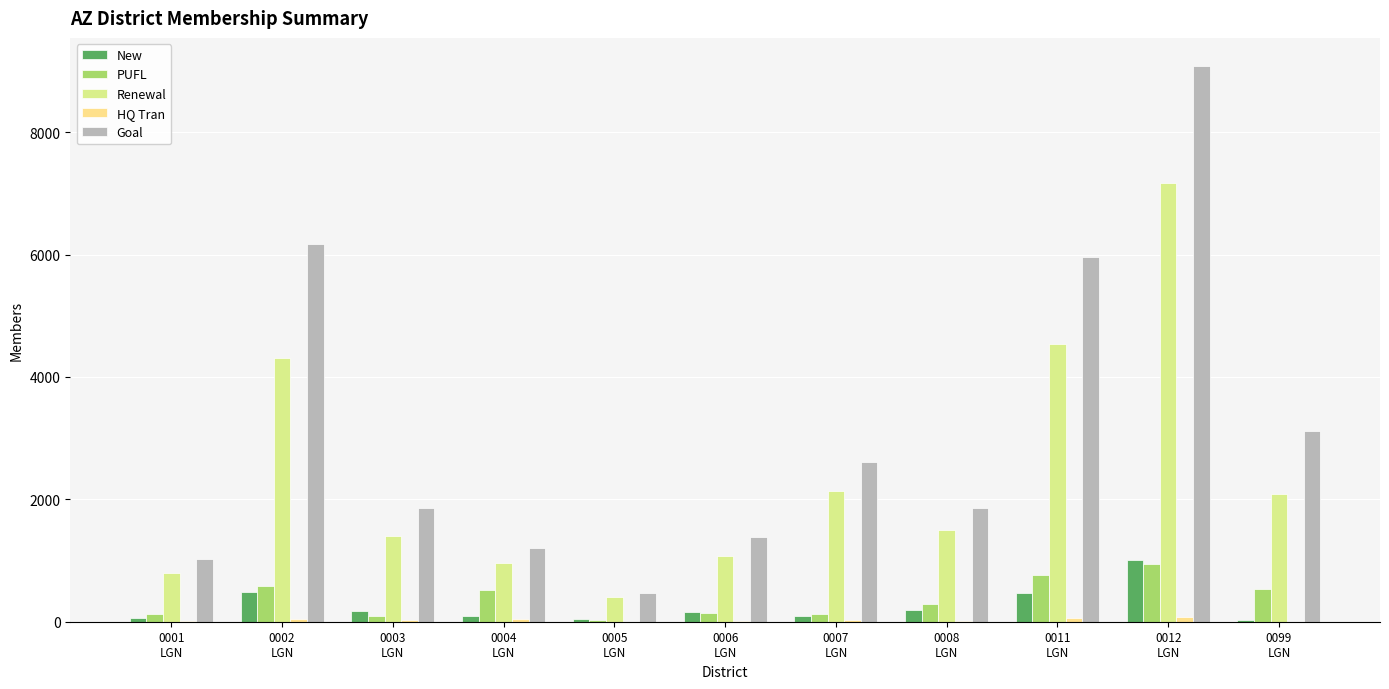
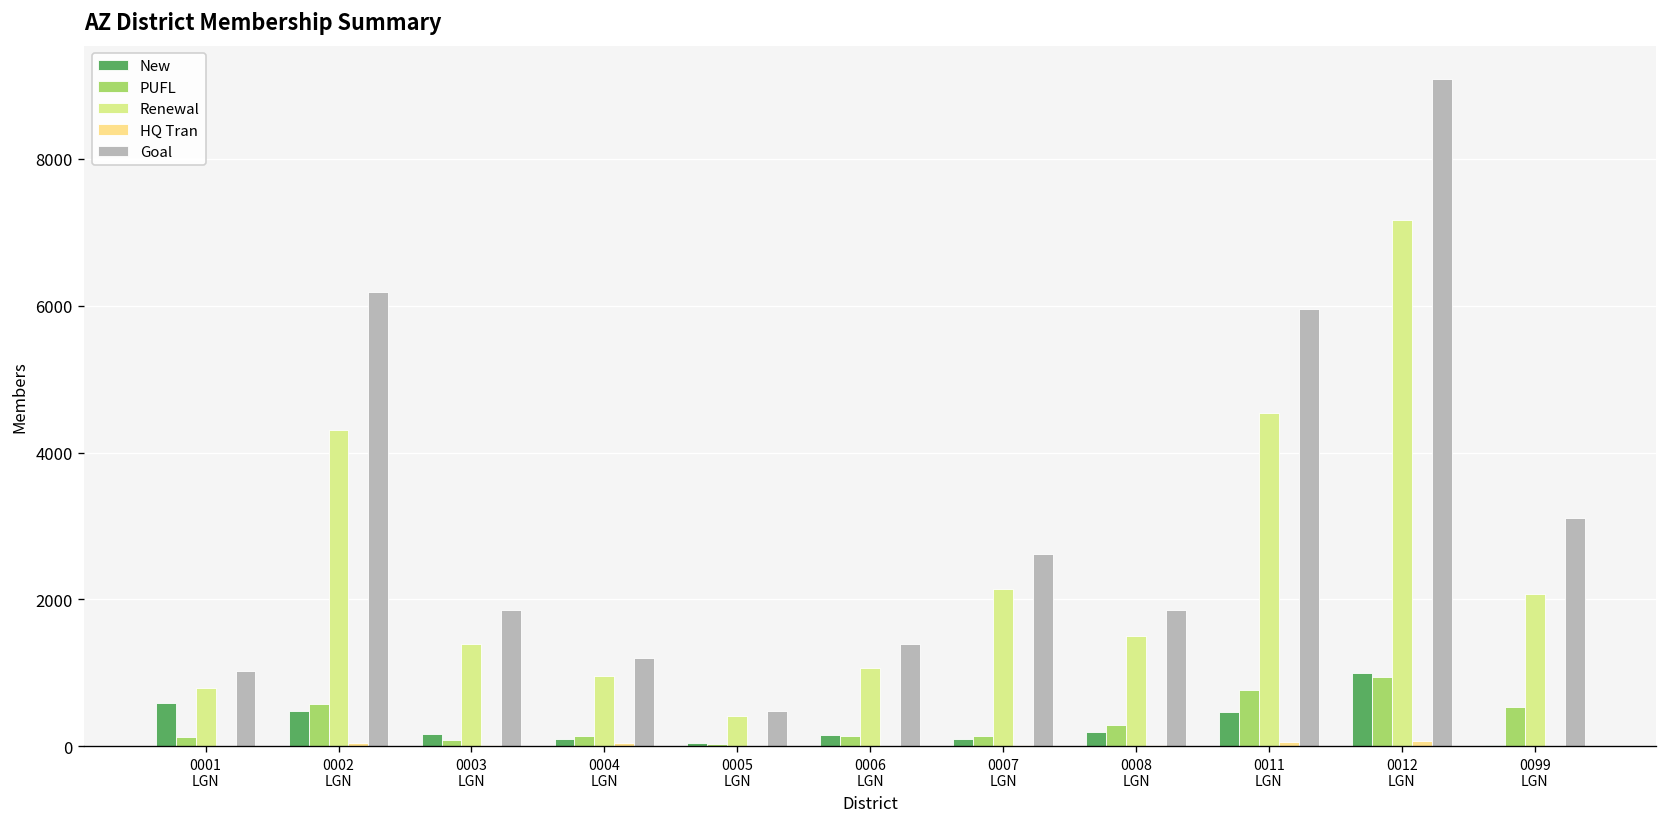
New, 0001 LGN: 100 -> 600
PUFL, 0004 LGN: 500 -> 100
